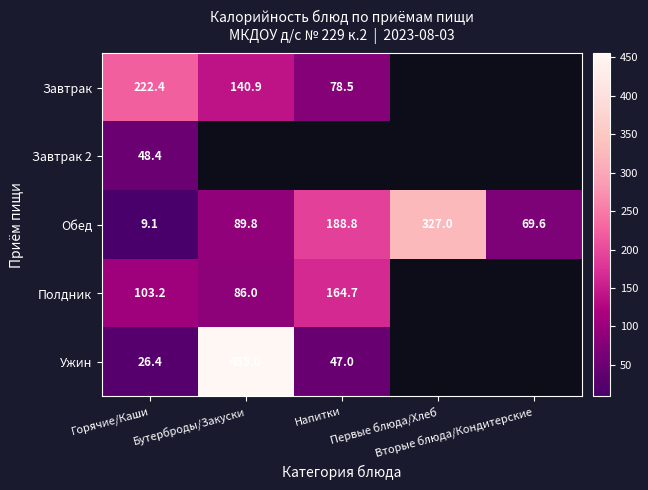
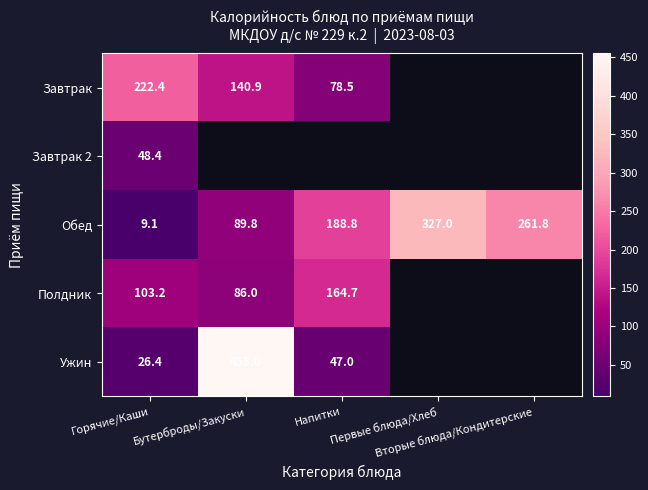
Обед, Вторые блюда/Кондитерские: 69.6 -> 261.8
